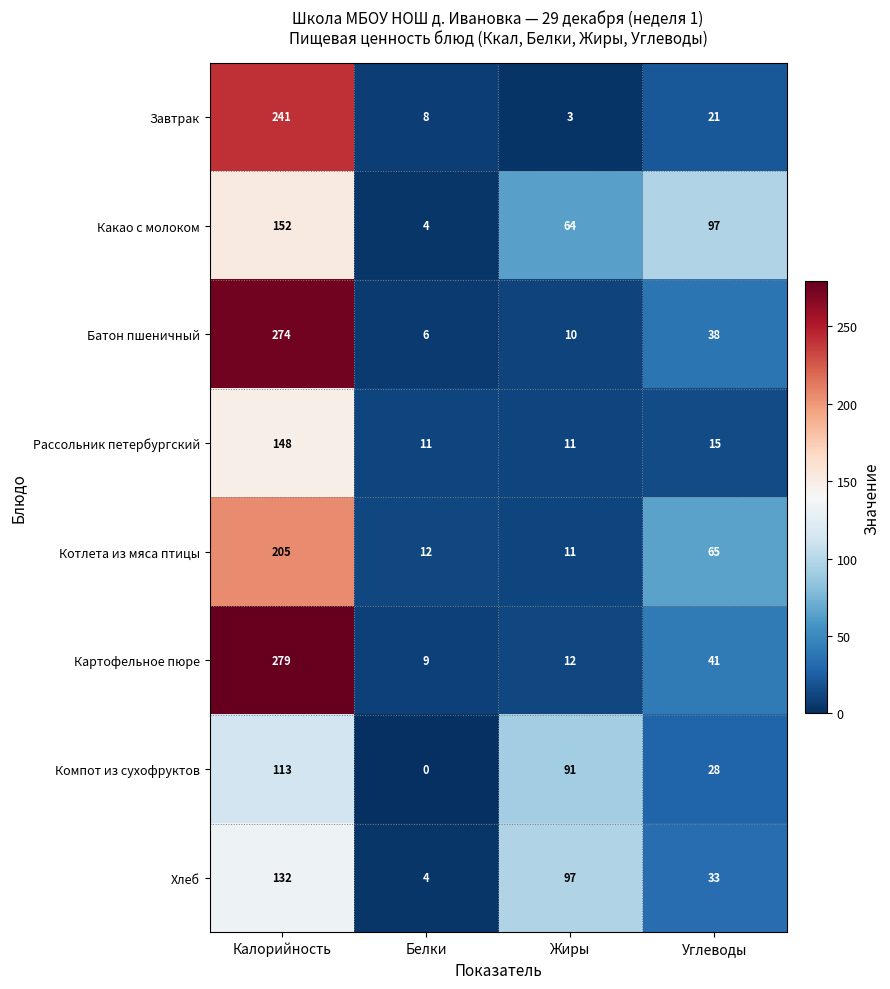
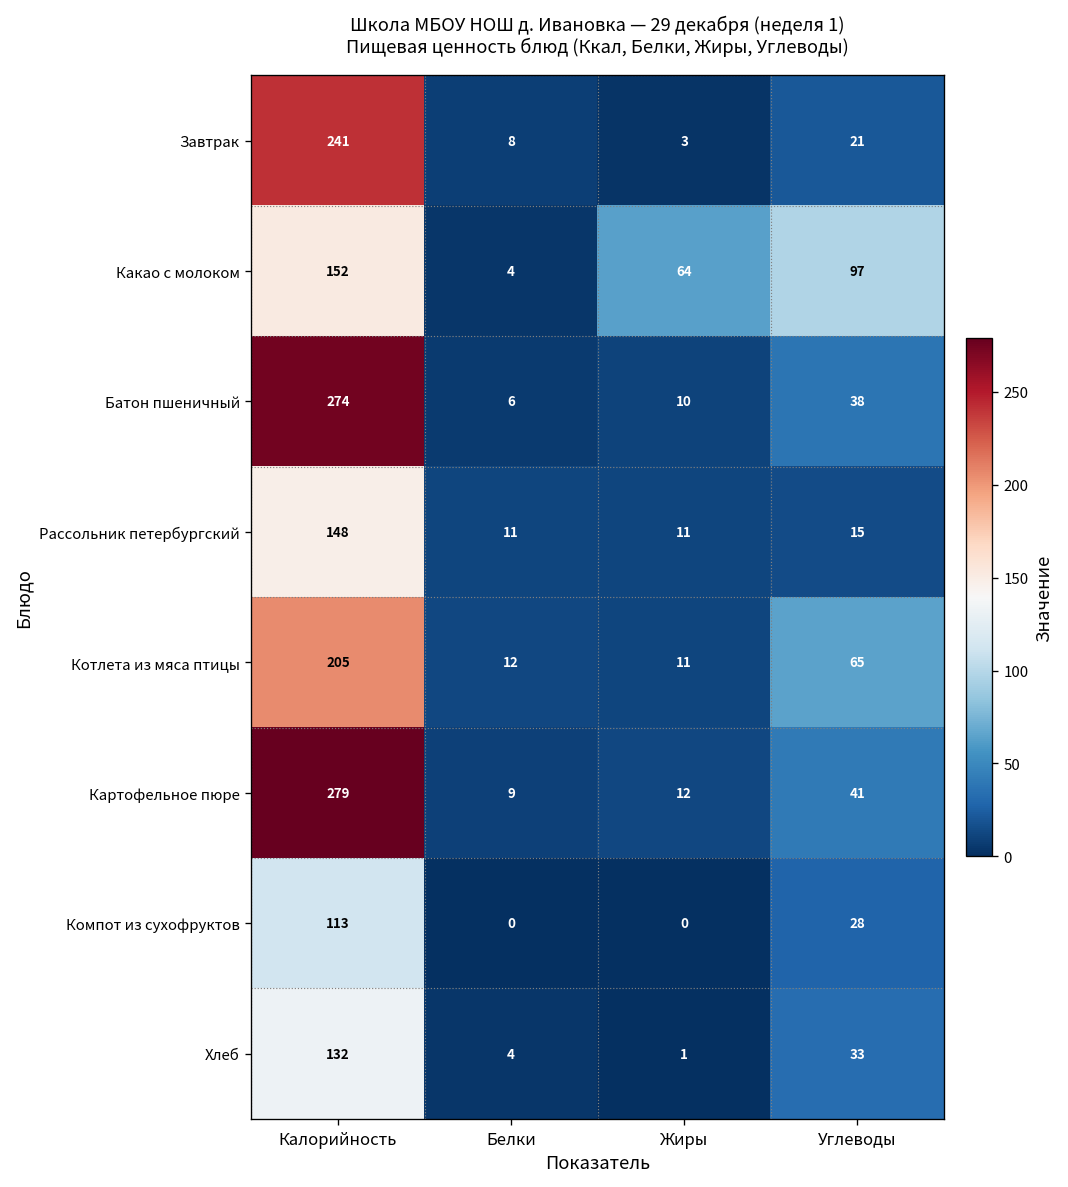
Компот из сухофруктов, Жиры: 91 -> 0
Хлеб, Жиры: 97 -> 1
